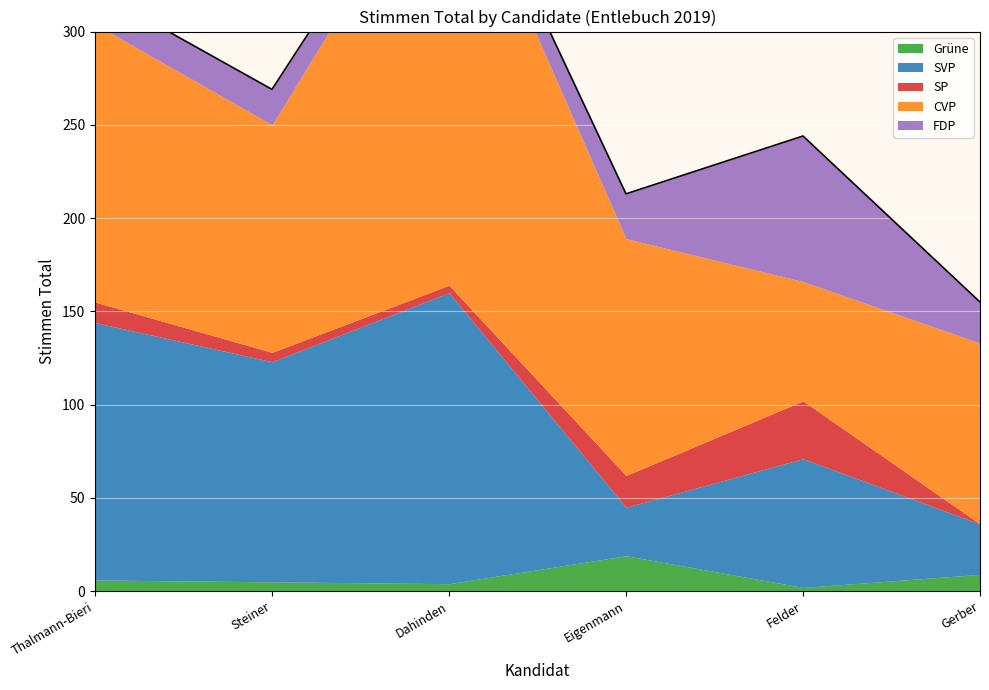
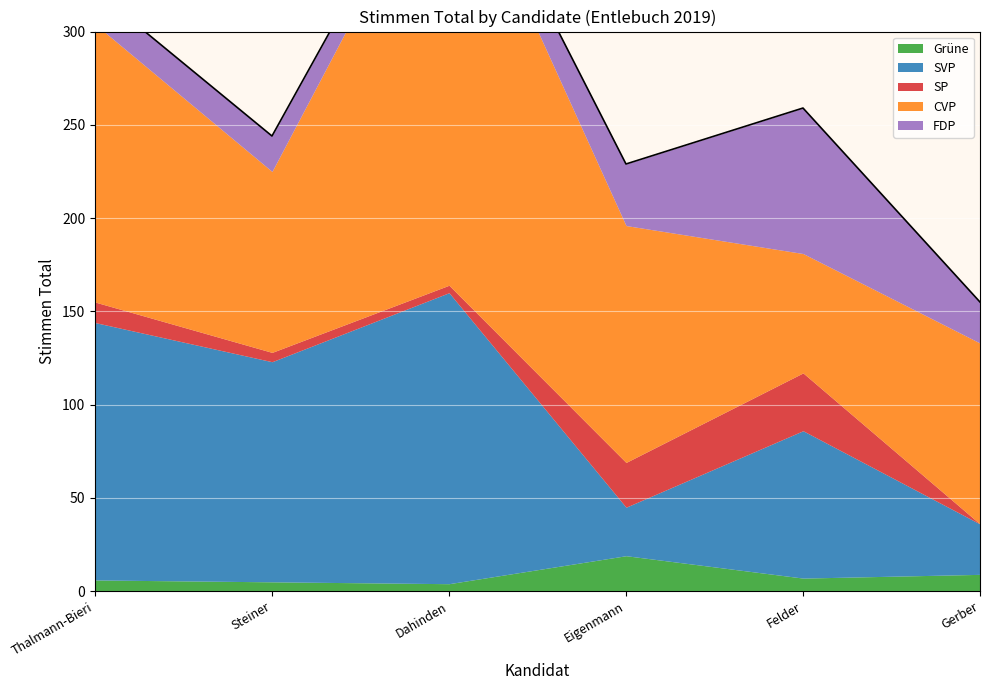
CVP, Steiner: 122 -> 97
SP, Eigenmann: 17 -> 24
FDP, Eigenmann: 24 -> 33
Grüne, Felder: 2 -> 7
SVP, Felder: 69 -> 79
